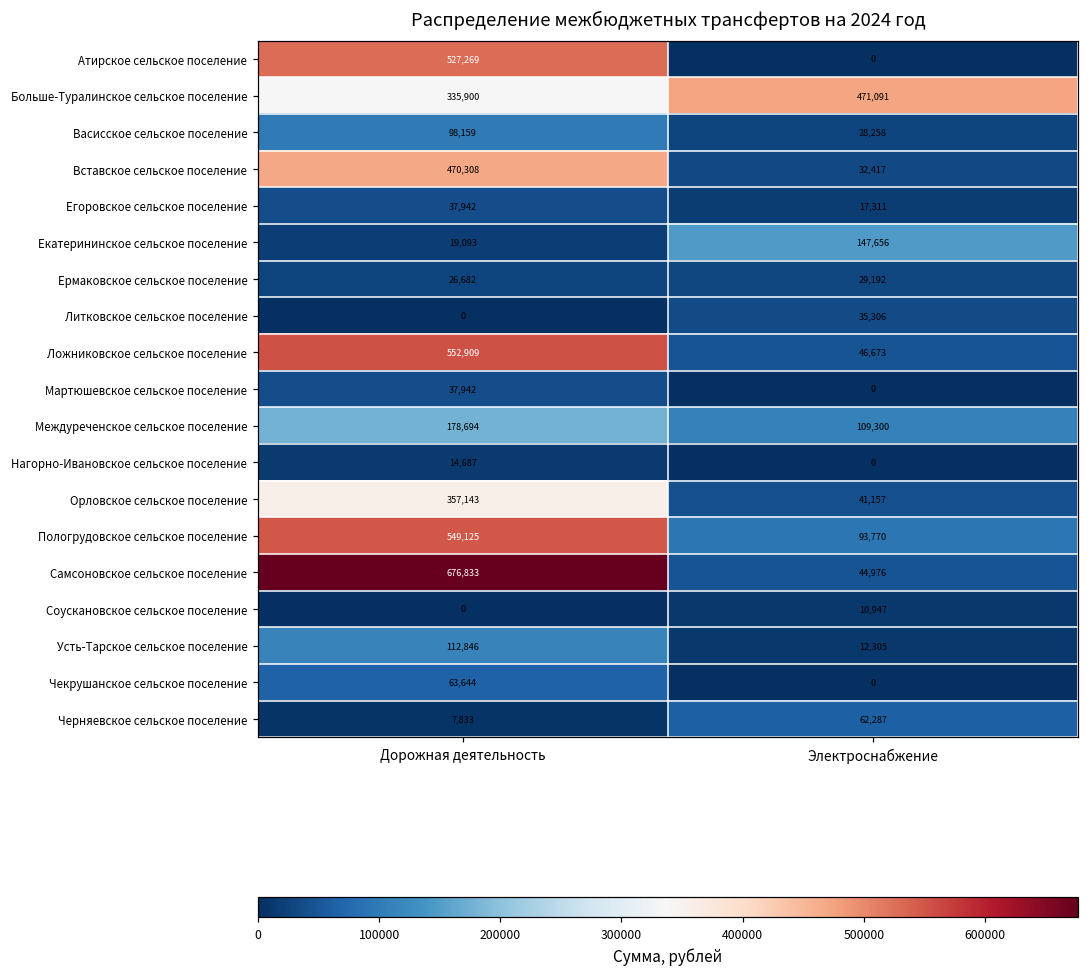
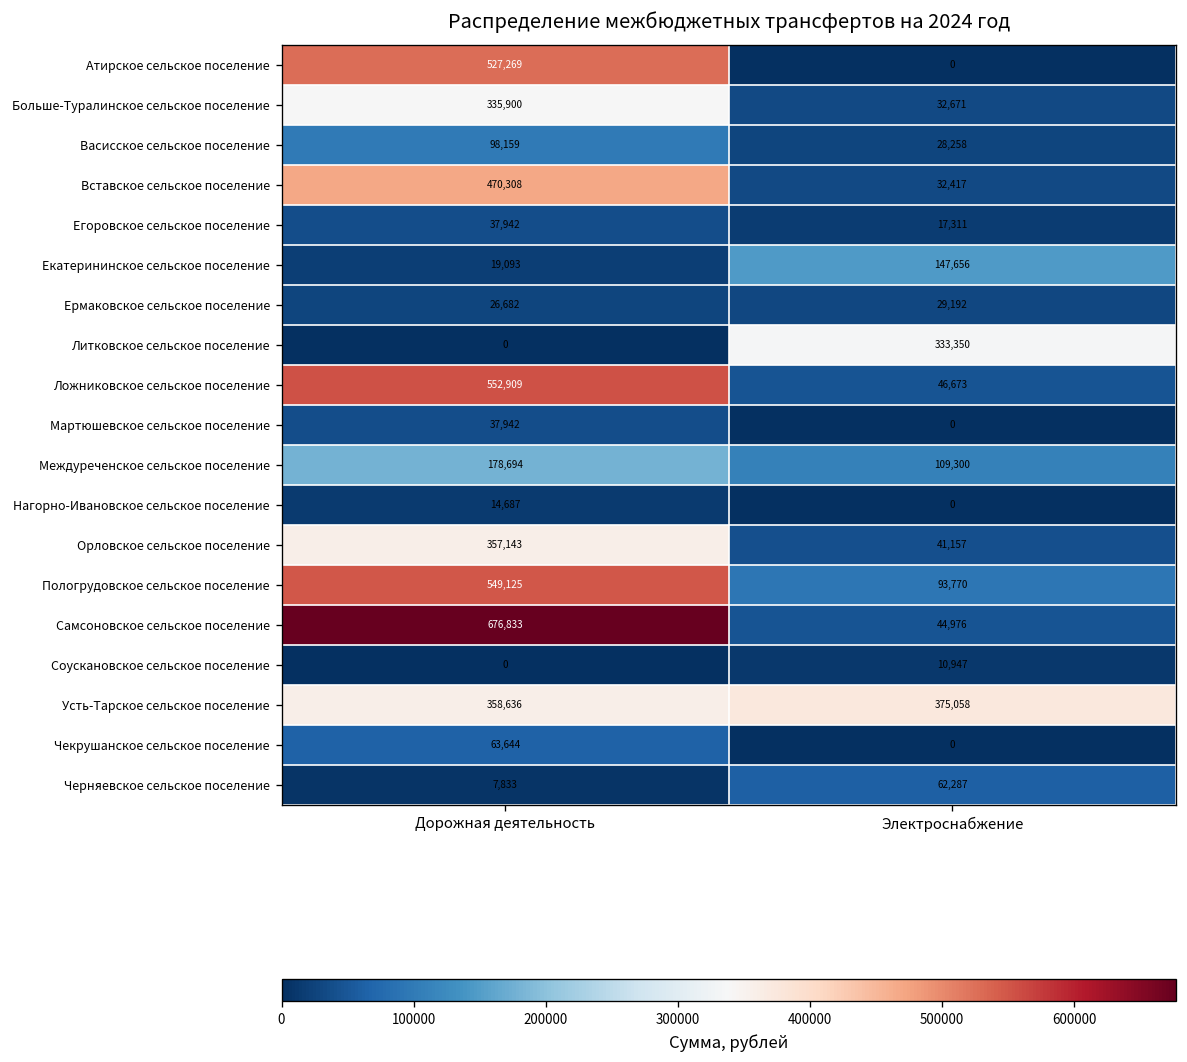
Больше-Туралинское сельское поселение, Электроснабжение: 471,091 -> 32,671
Литковское сельское поселение, Электроснабжение: 35,306 -> 333,350
Усть-Тарское сельское поселение, Дорожная деятельность: 112,846 -> 358,636
Усть-Тарское сельское поселение, Электроснабжение: 12,305 -> 375,058
